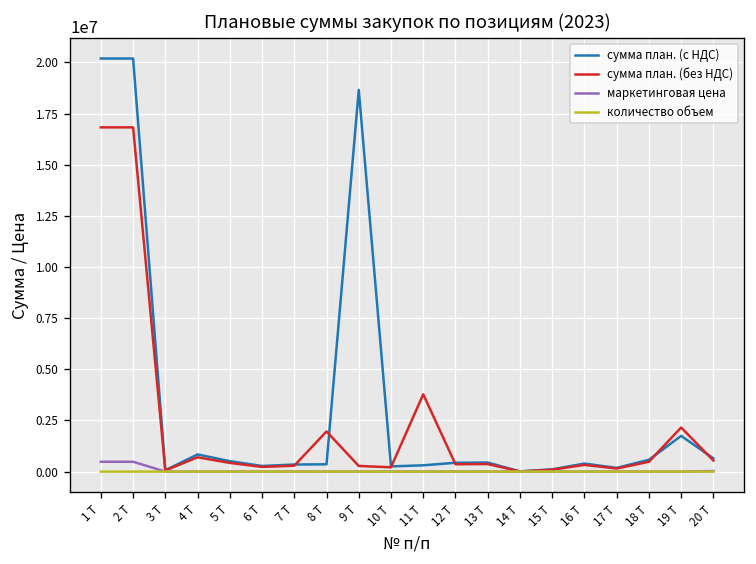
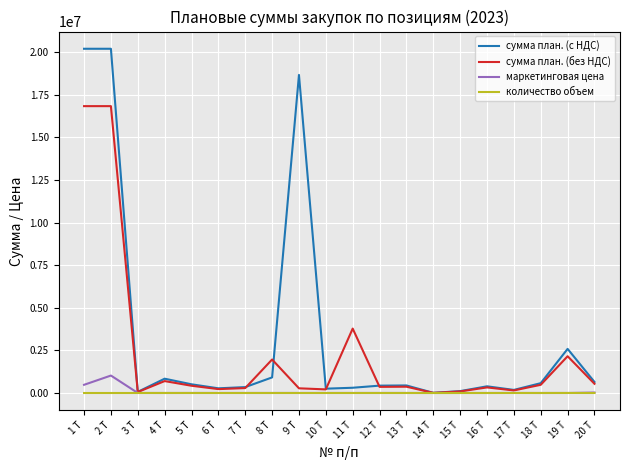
маркетинговая цена, 2 Т: 500000 -> 1000000
сумма план. (с НДС), 8 Т: 400000 -> 900000
сумма план. (с НДС), 19 Т: 1700000 -> 2600000
